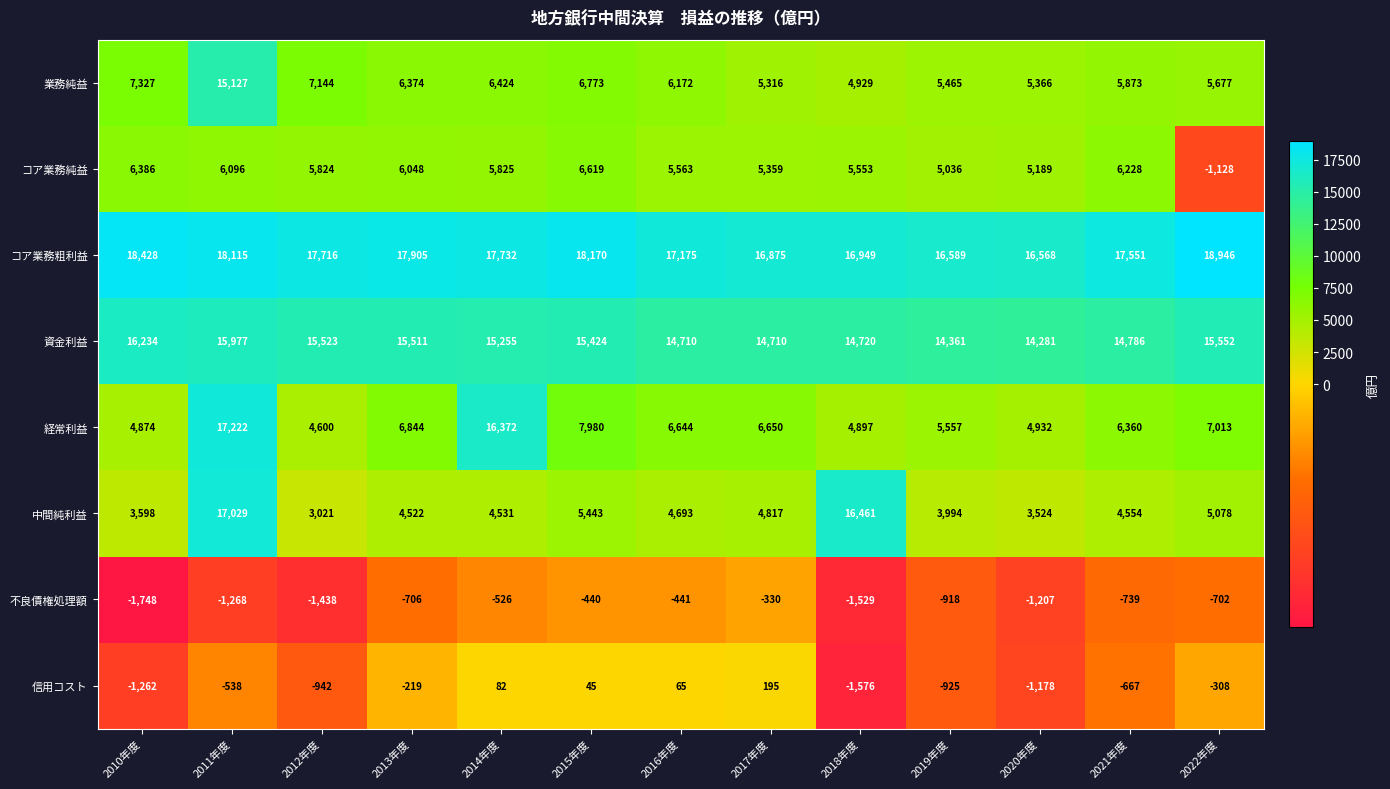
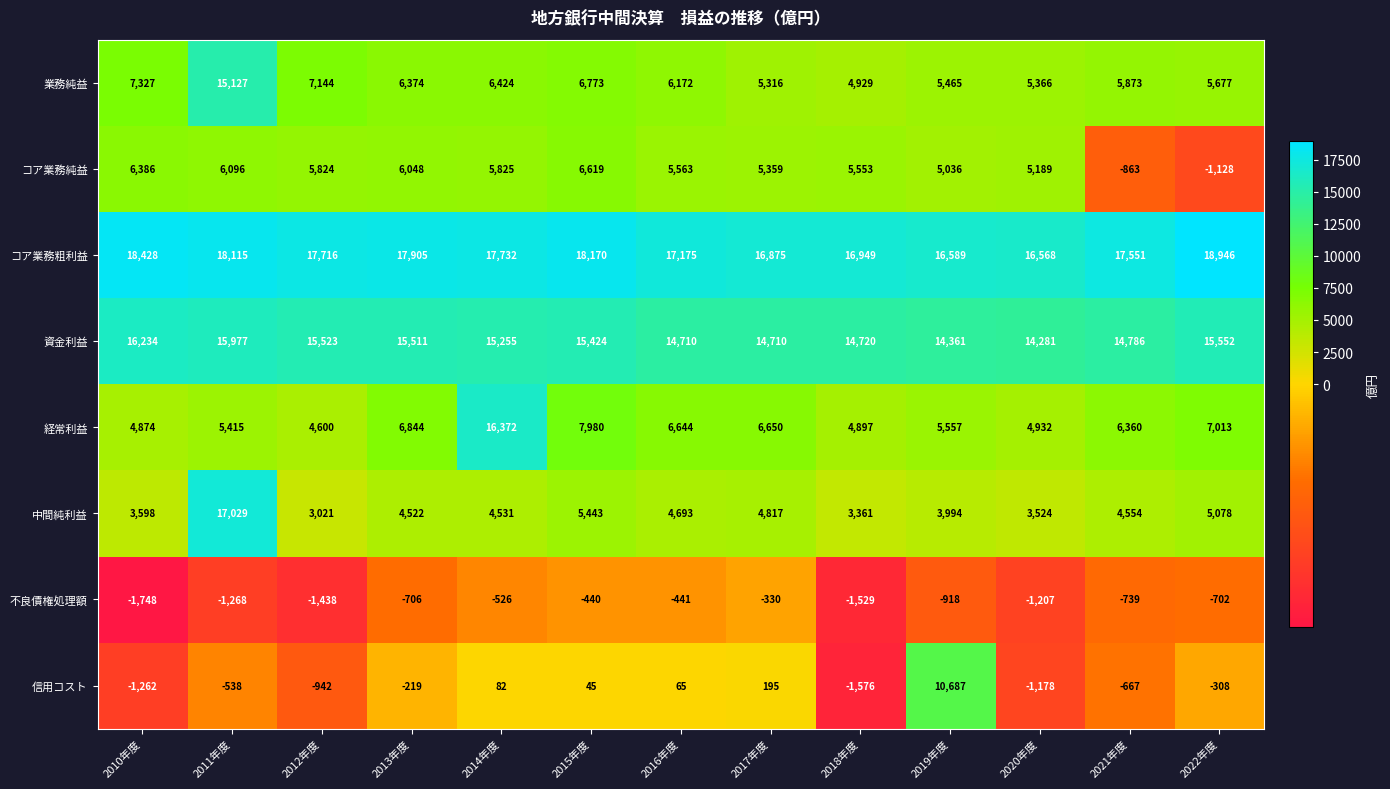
コア業務純益, 2021年度: 6,228 -> -863
経常利益, 2011年度: 17,222 -> 5,415
中間純利益, 2018年度: 16,461 -> 3,361
信用コスト, 2019年度: -925 -> 10,687
